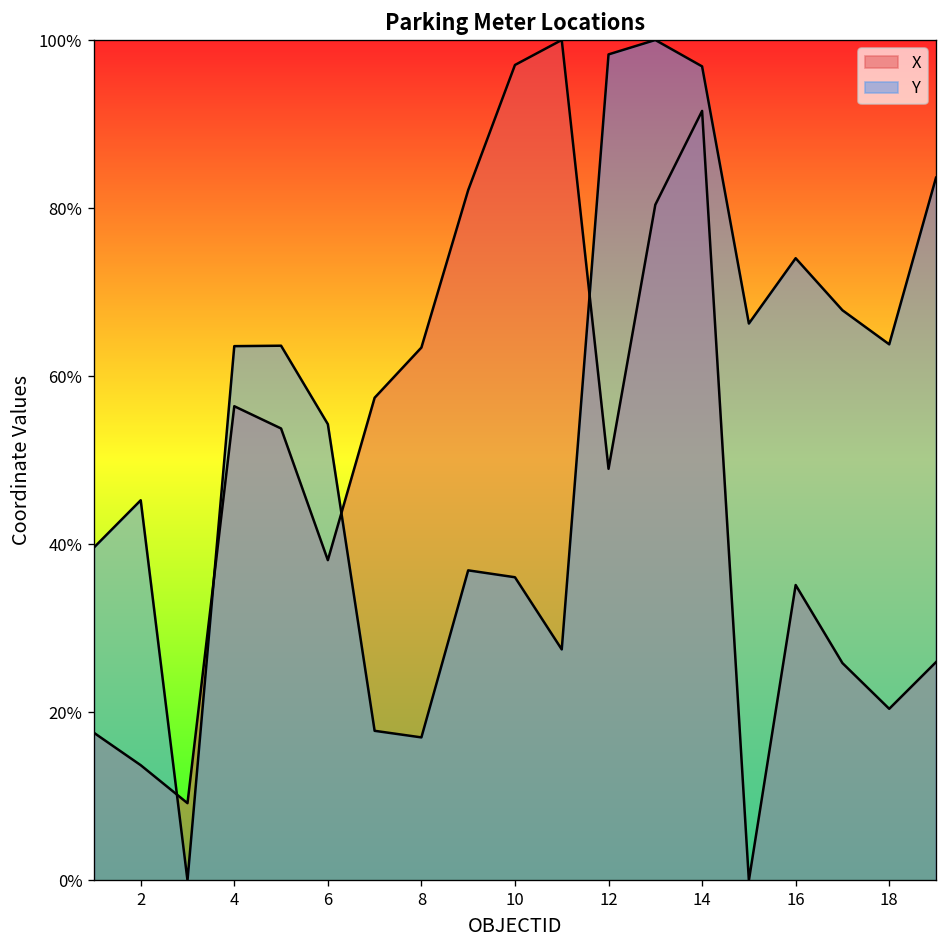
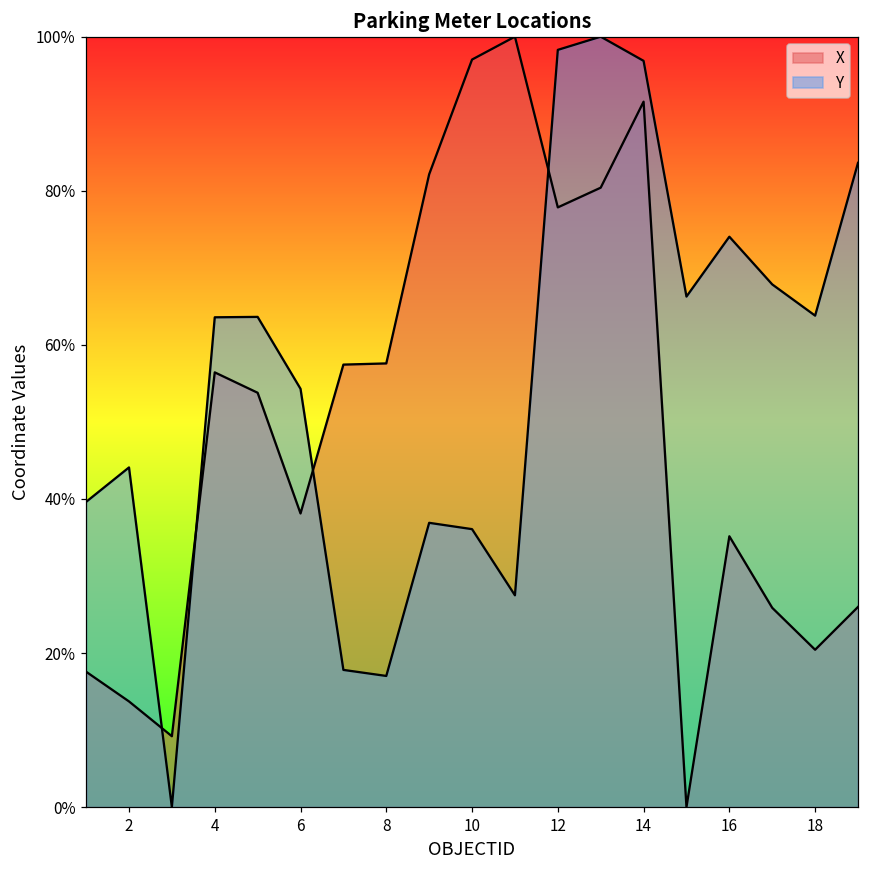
Y, 2: 45% -> 44%
X, 8: 63% -> 58%
X, 12: 49% -> 78%
